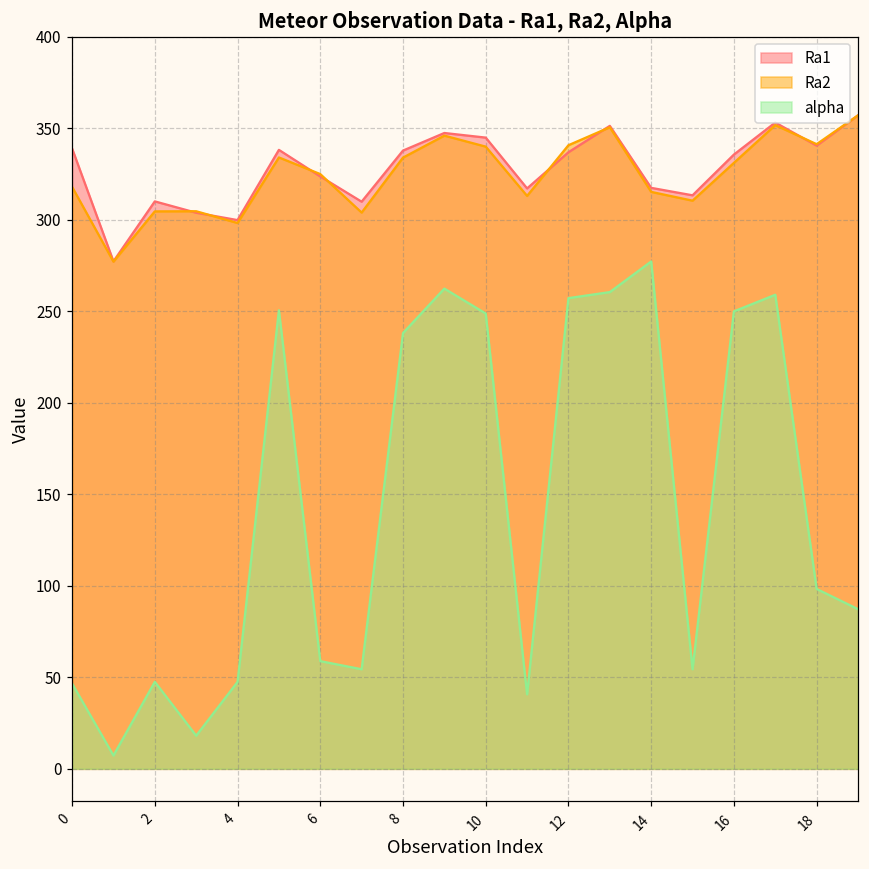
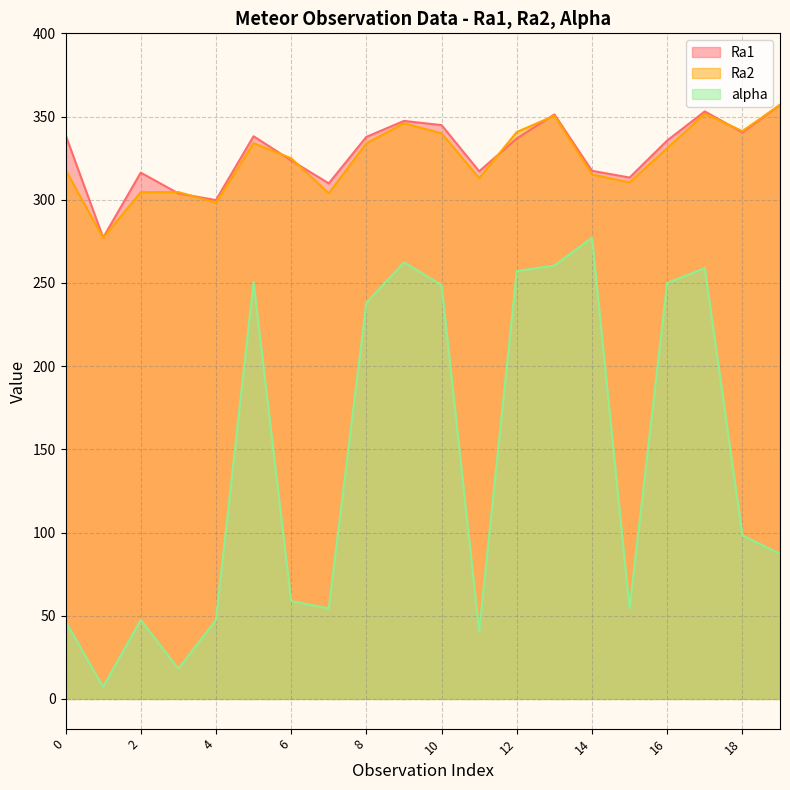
Ra1, 2: 310 -> 316
